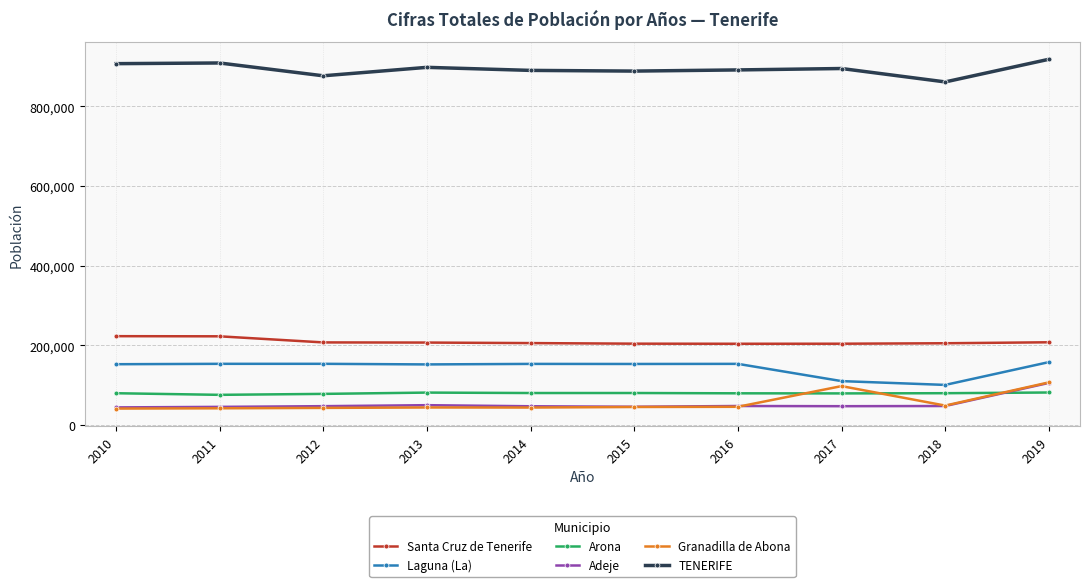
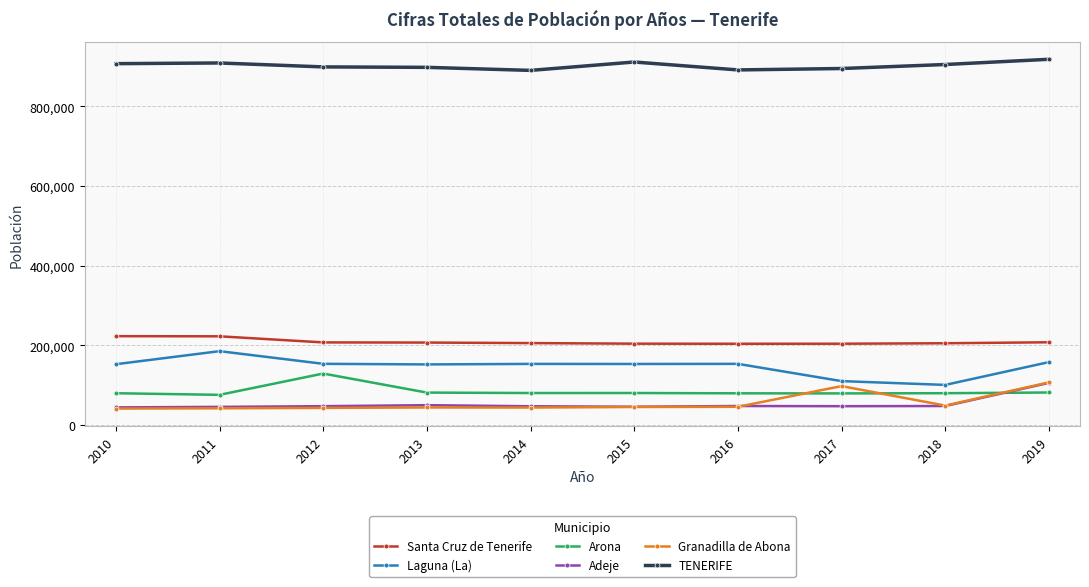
Laguna (La), 2011: 150,000 -> 180,000
Arona, 2012: 80,000 -> 130,000
TENERIFE, 2012: 880,000 -> 900,000
TENERIFE, 2015: 890,000 -> 910,000
TENERIFE, 2018: 860,000 -> 900,000
